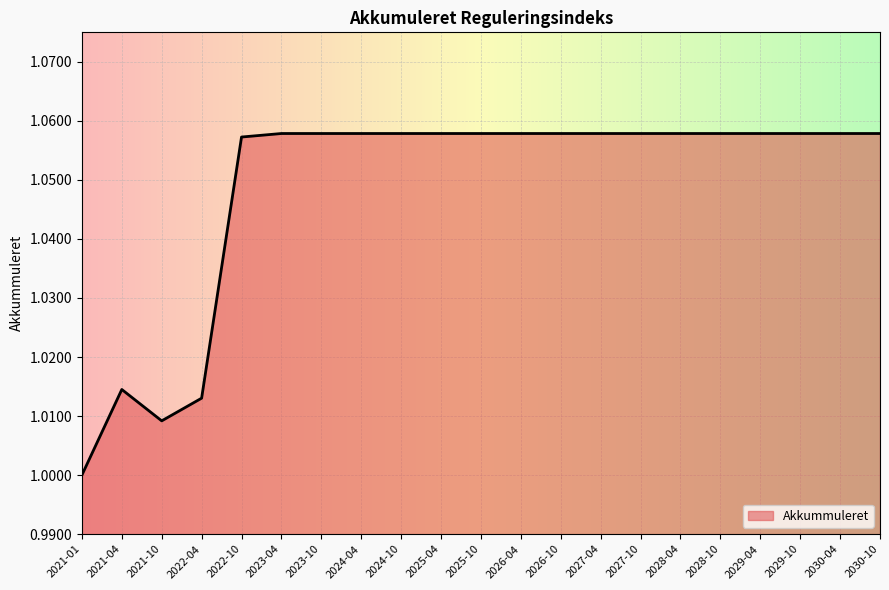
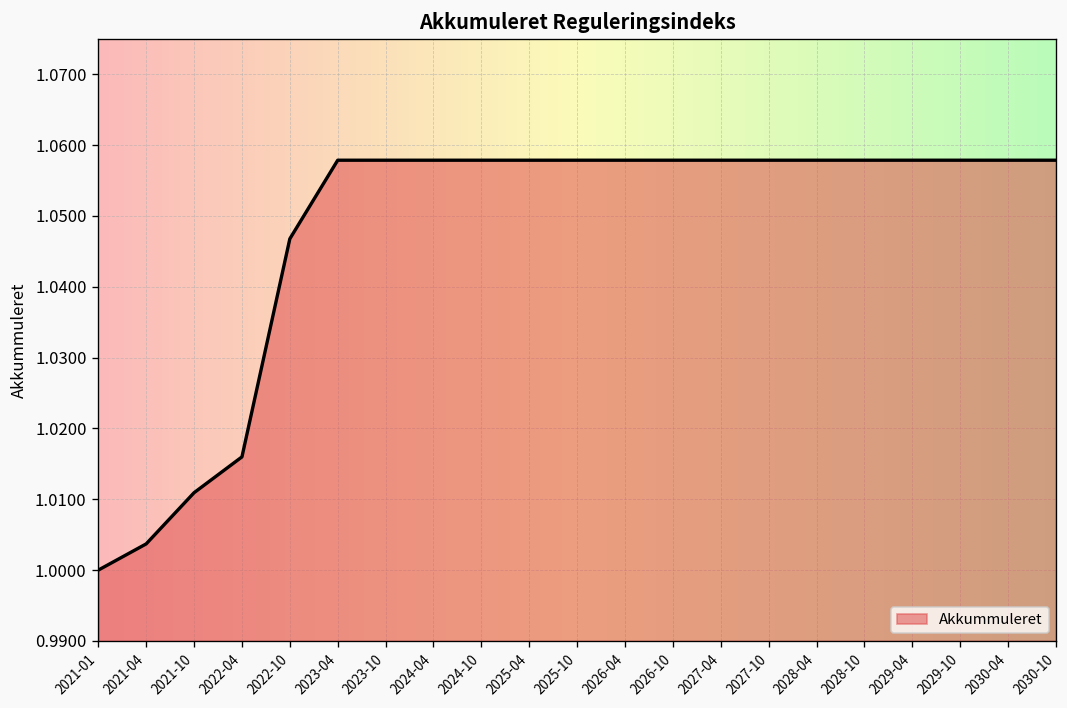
2021-04: 1.015 -> 1.004
2021-10: 1.009 -> 1.011
2022-04: 1.013 -> 1.016
2022-10: 1.057 -> 1.047
